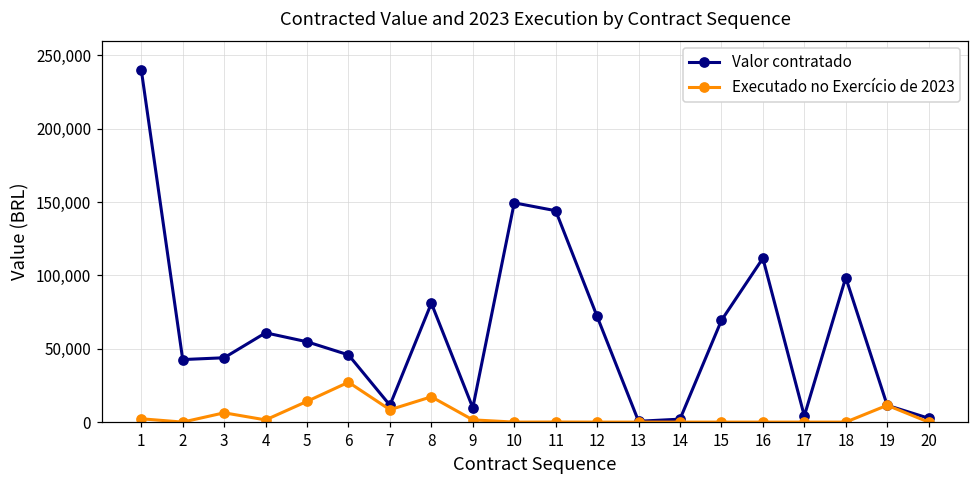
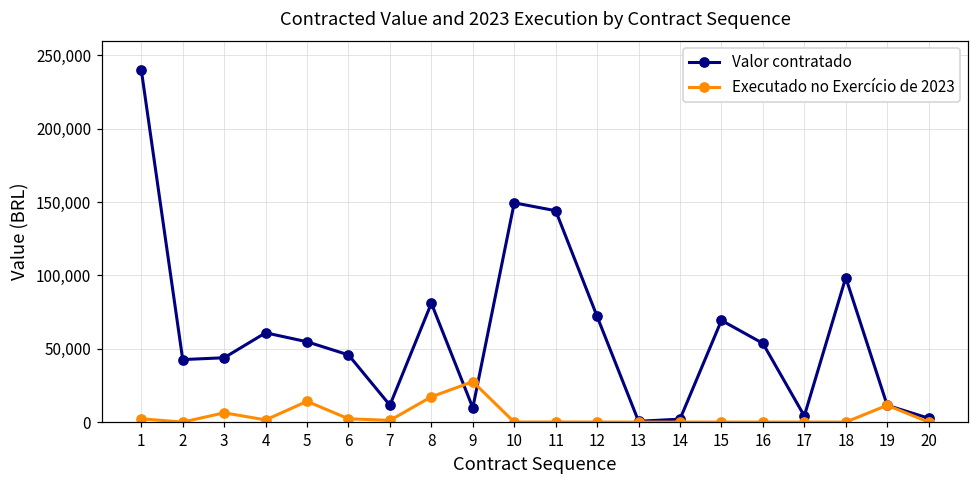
Executado no Exercício de 2023, 6: 27,000 -> 2,000
Executado no Exercício de 2023, 7: 8,000 -> 1,000
Executado no Exercício de 2023, 9: 2,000 -> 28,000
Valor contratado, 16: 112,000 -> 54,000
